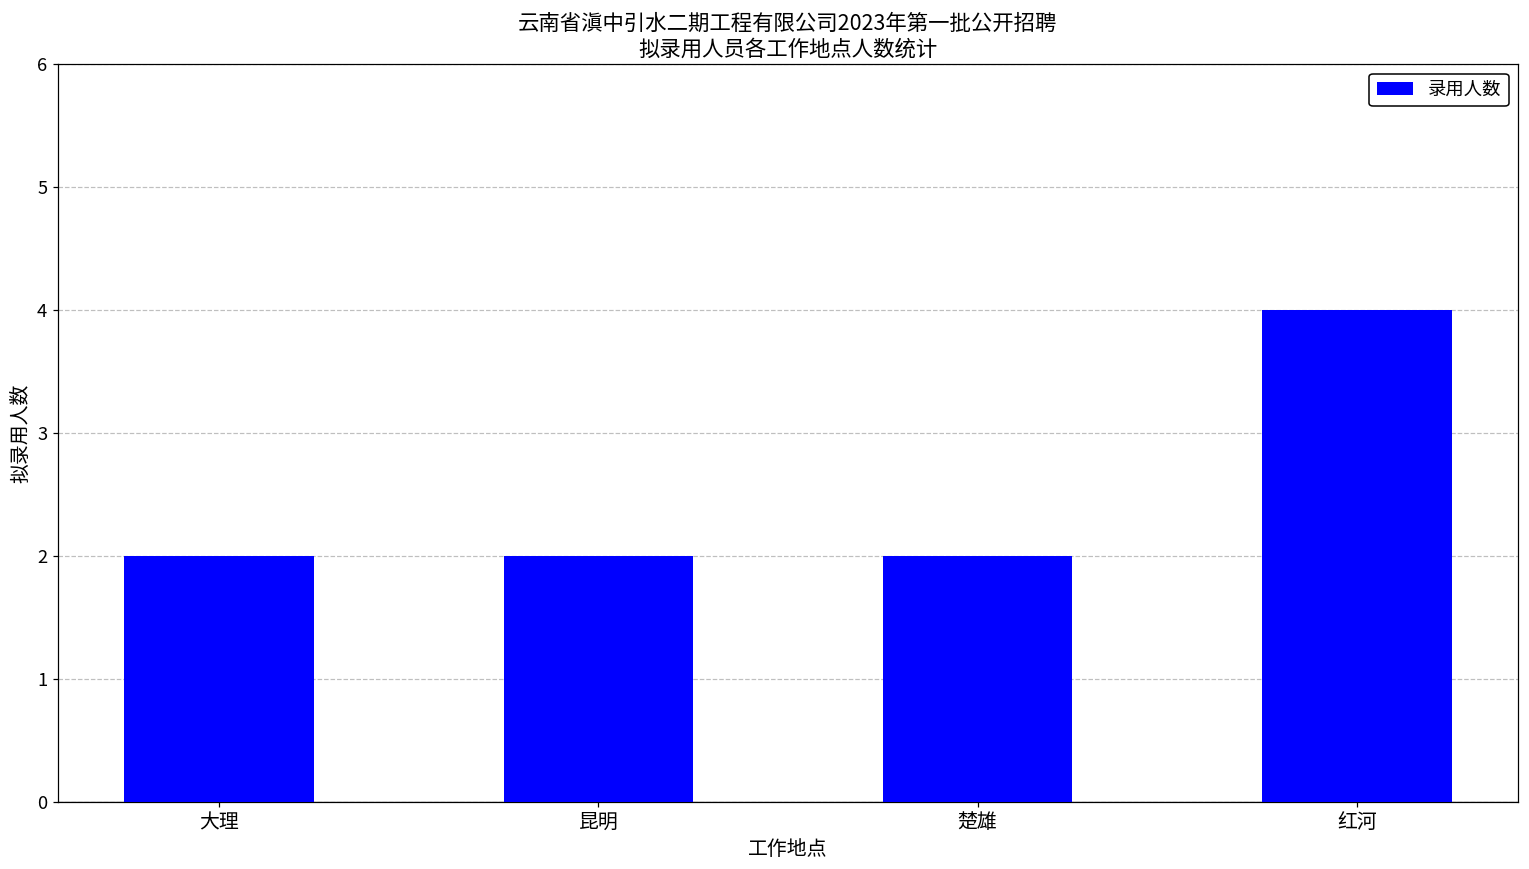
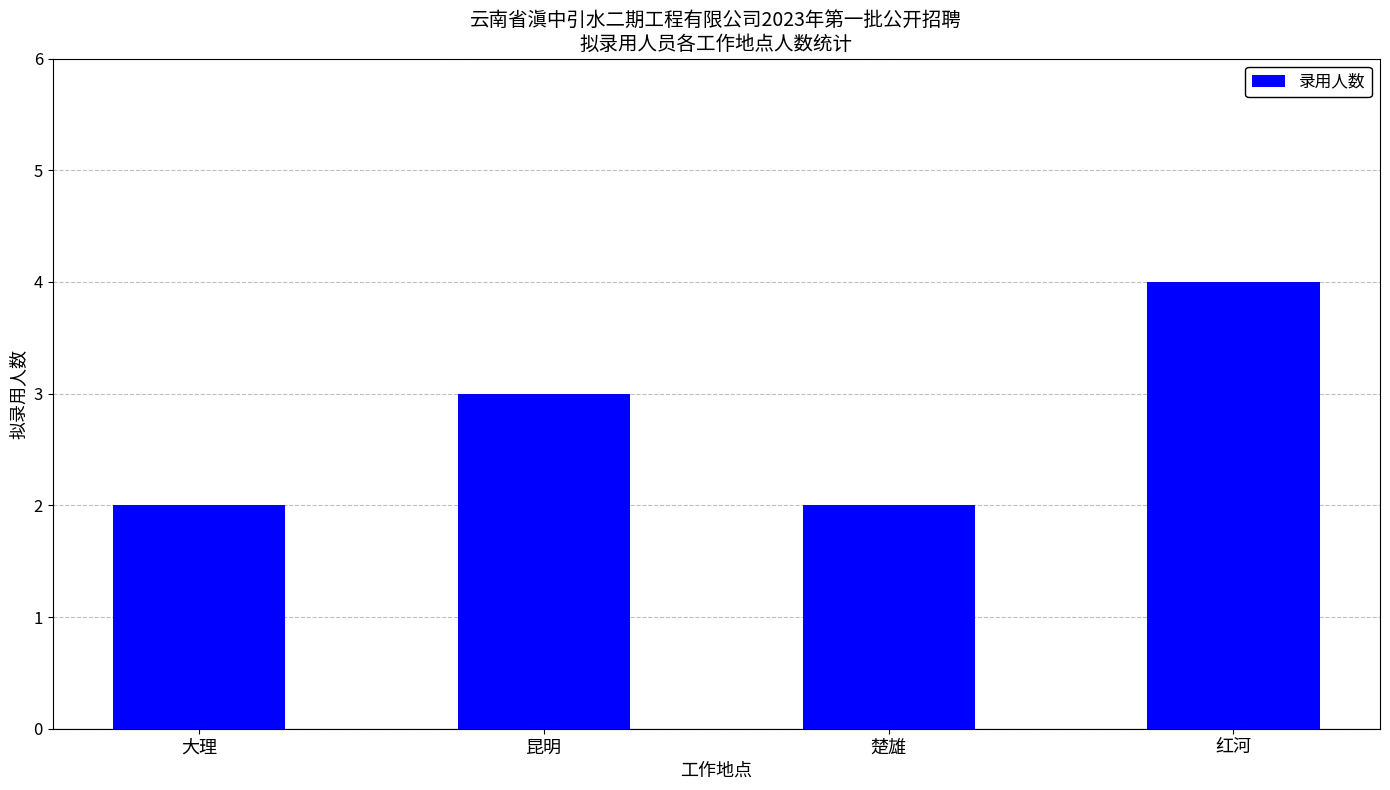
昆明: 2 -> 3
